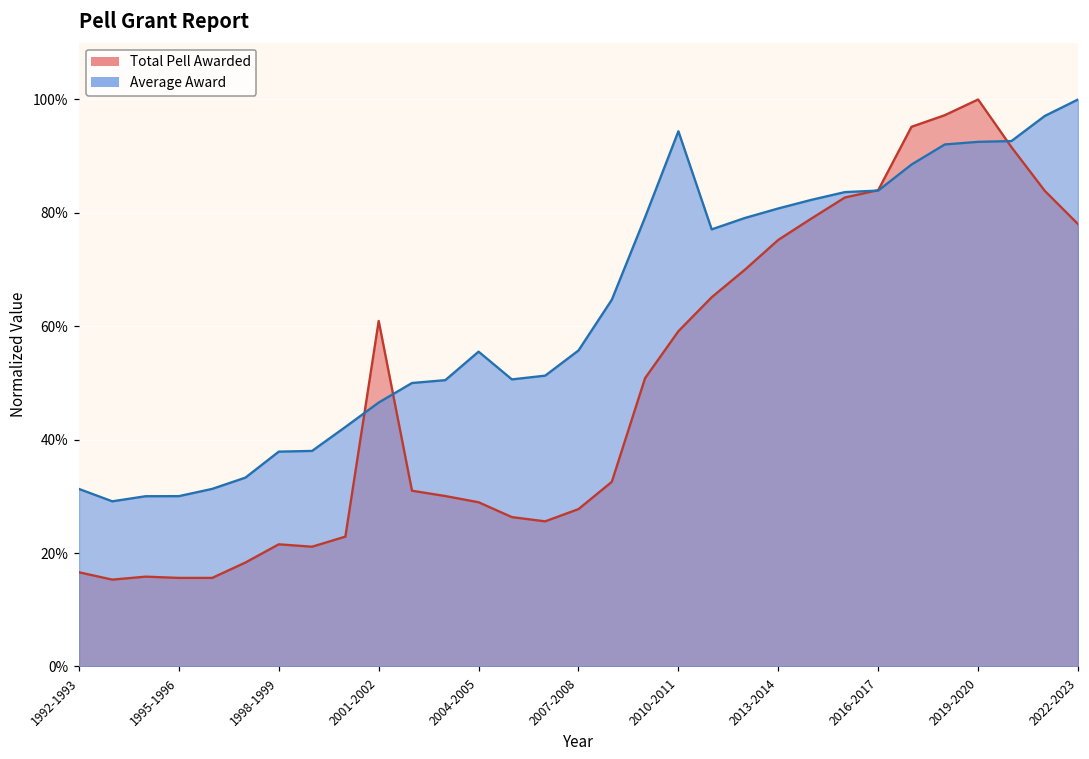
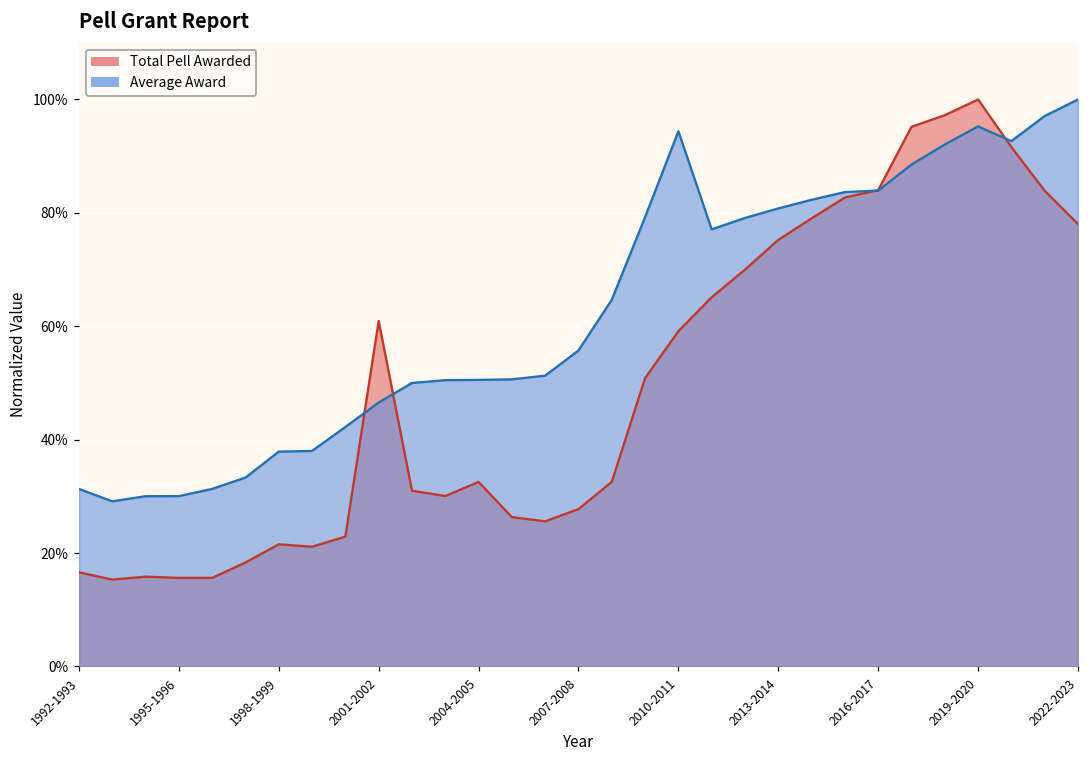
Total Pell Awarded, 2004-2005: 29% -> 33%
Average Award, 2004-2005: 56% -> 51%
Average Award, 2019-2020: 93% -> 95%
